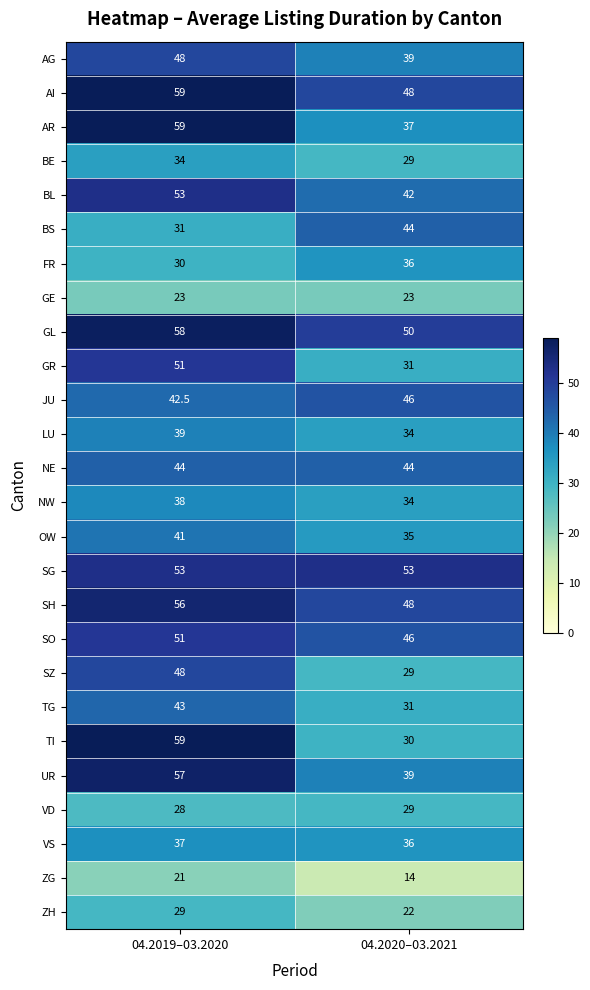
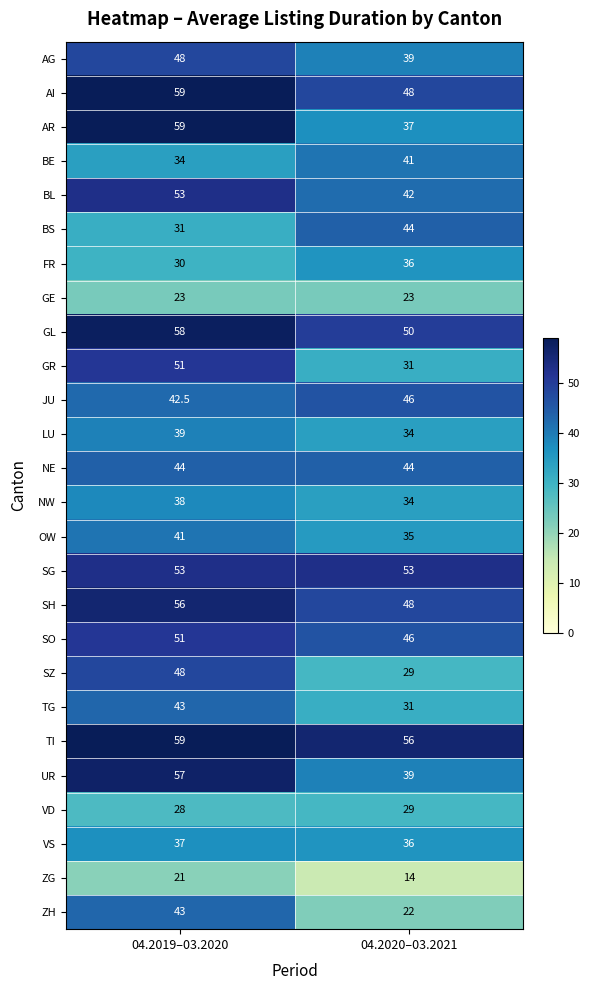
BE, 04.2020–03.2021: 29 -> 41
TI, 04.2020–03.2021: 30 -> 56
ZH, 04.2019–03.2020: 29 -> 43
